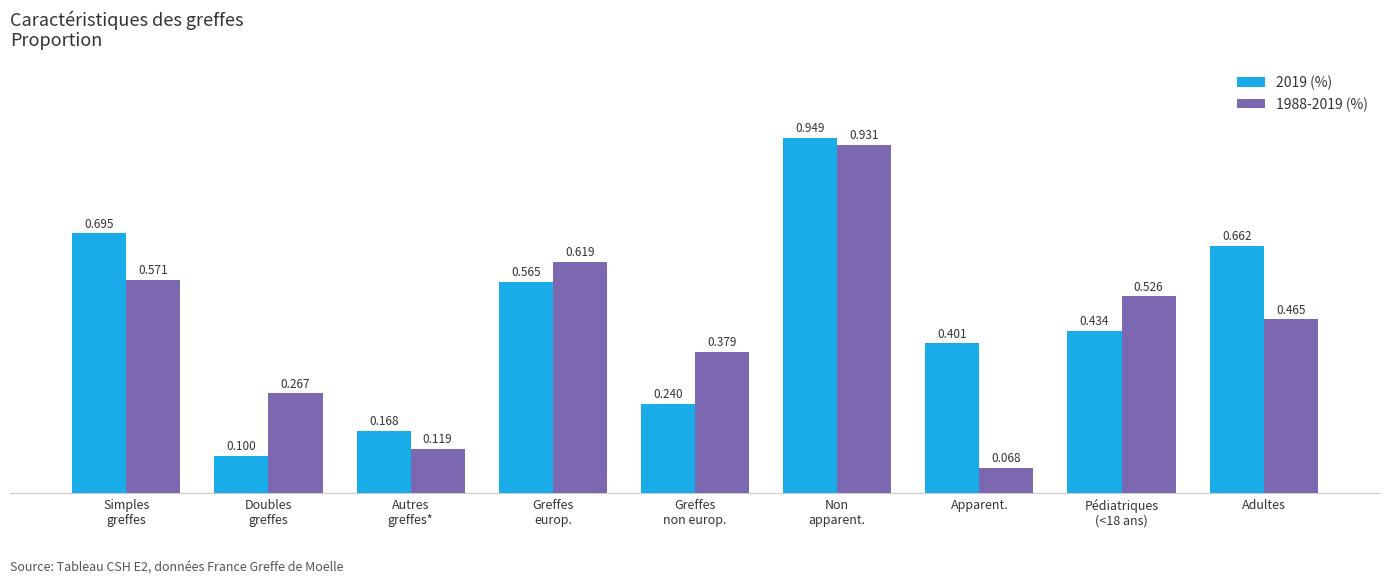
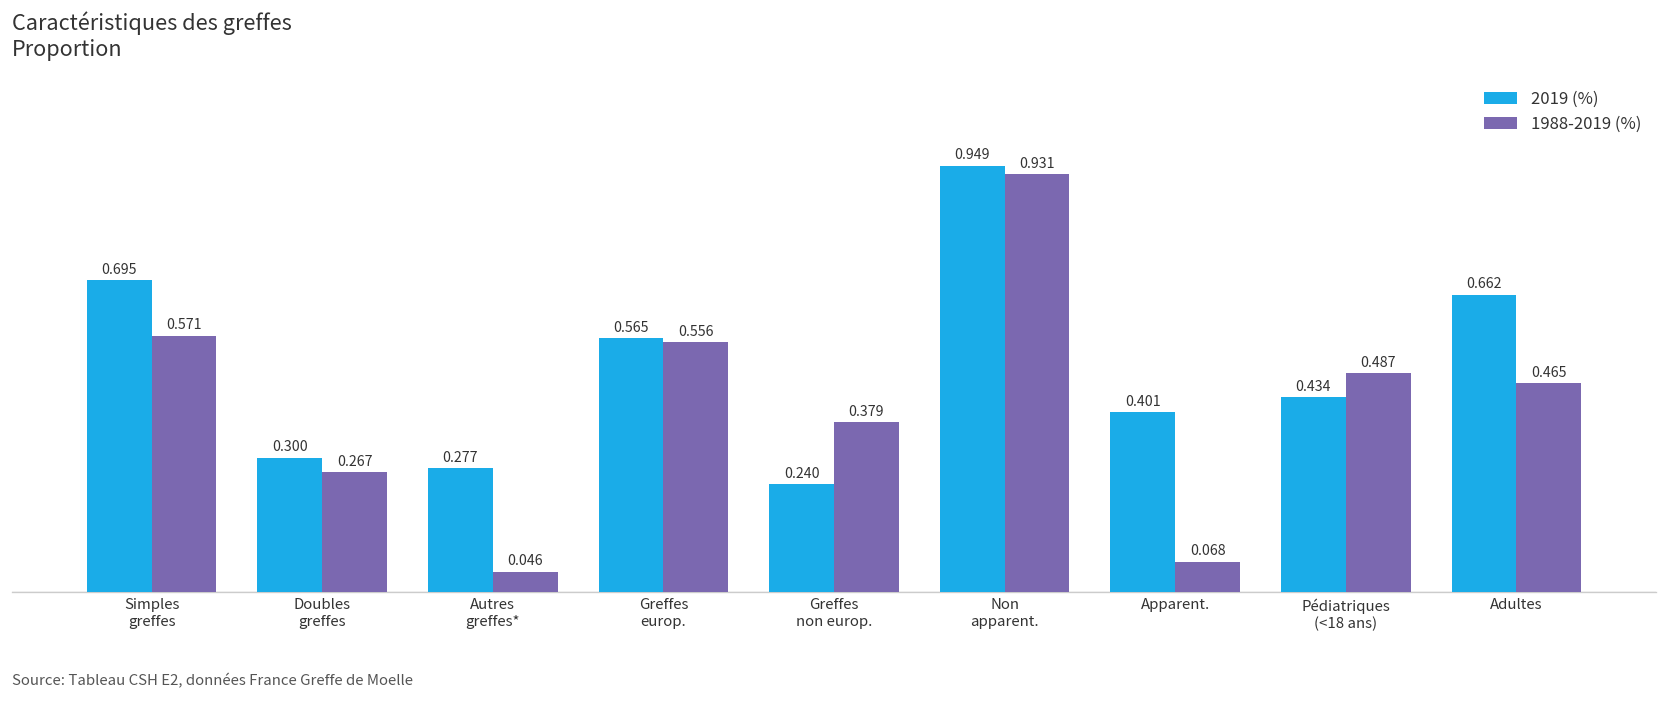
2019 (%), Doubles greffes: 0.100 -> 0.300
2019 (%), Autres greffes*: 0.168 -> 0.277
1988-2019 (%), Autres greffes*: 0.119 -> 0.046
1988-2019 (%), Greffes europ.: 0.619 -> 0.556
1988-2019 (%), Pédiatriques (<18 ans): 0.526 -> 0.487
